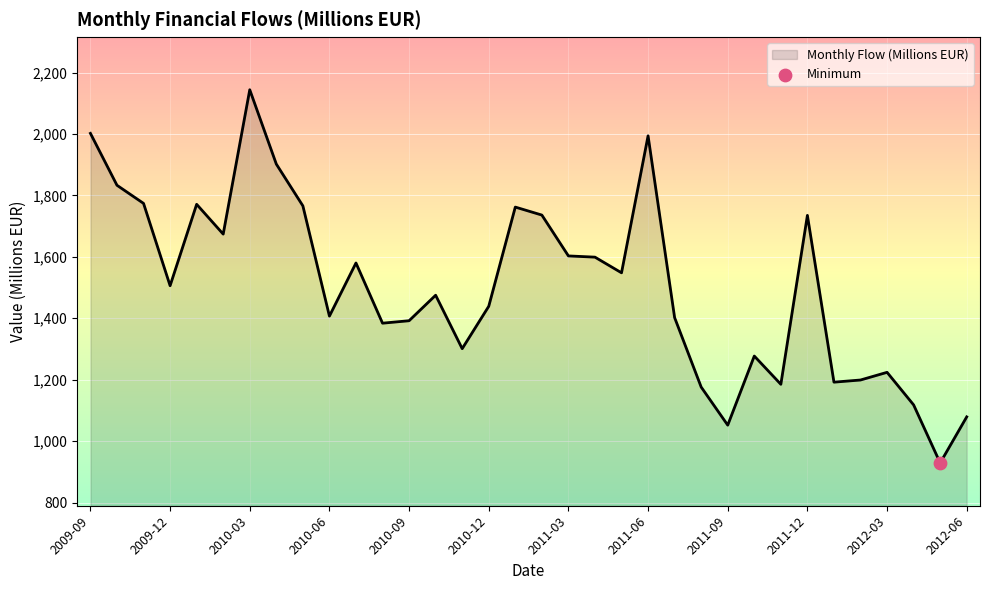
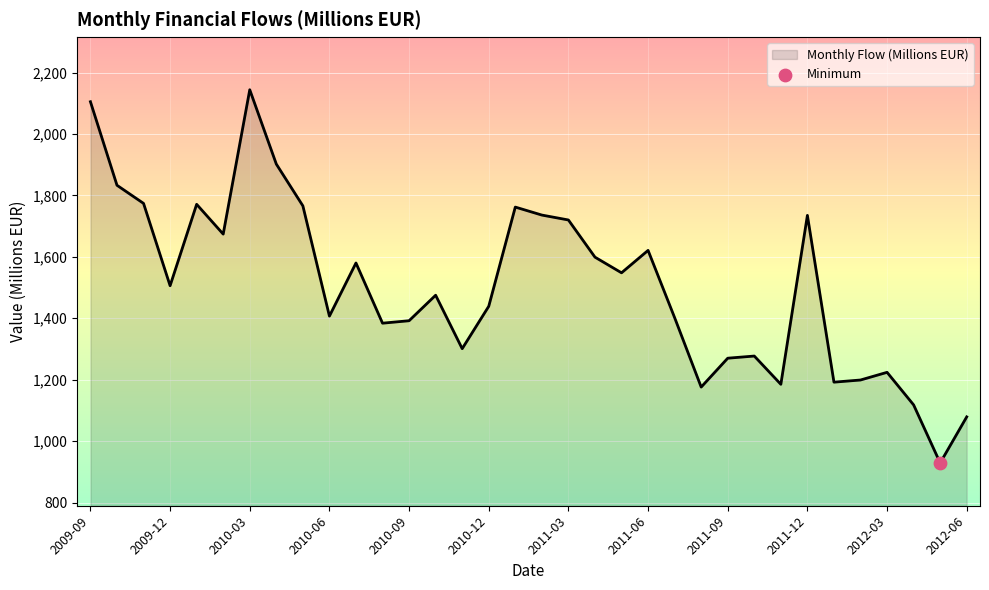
Monthly Flow (Millions EUR), 2009-09: 2,000 -> 2,110
Monthly Flow (Millions EUR), 2011-03: 1,600 -> 1,720
Monthly Flow (Millions EUR), 2011-06: 1,990 -> 1,620
Monthly Flow (Millions EUR), 2011-09: 1,050 -> 1,270
